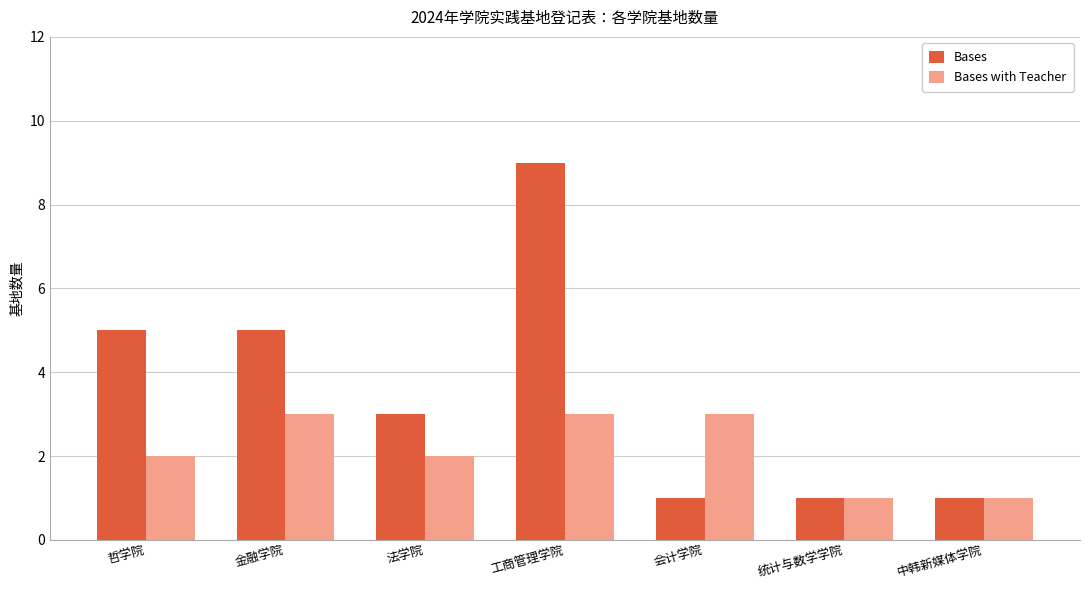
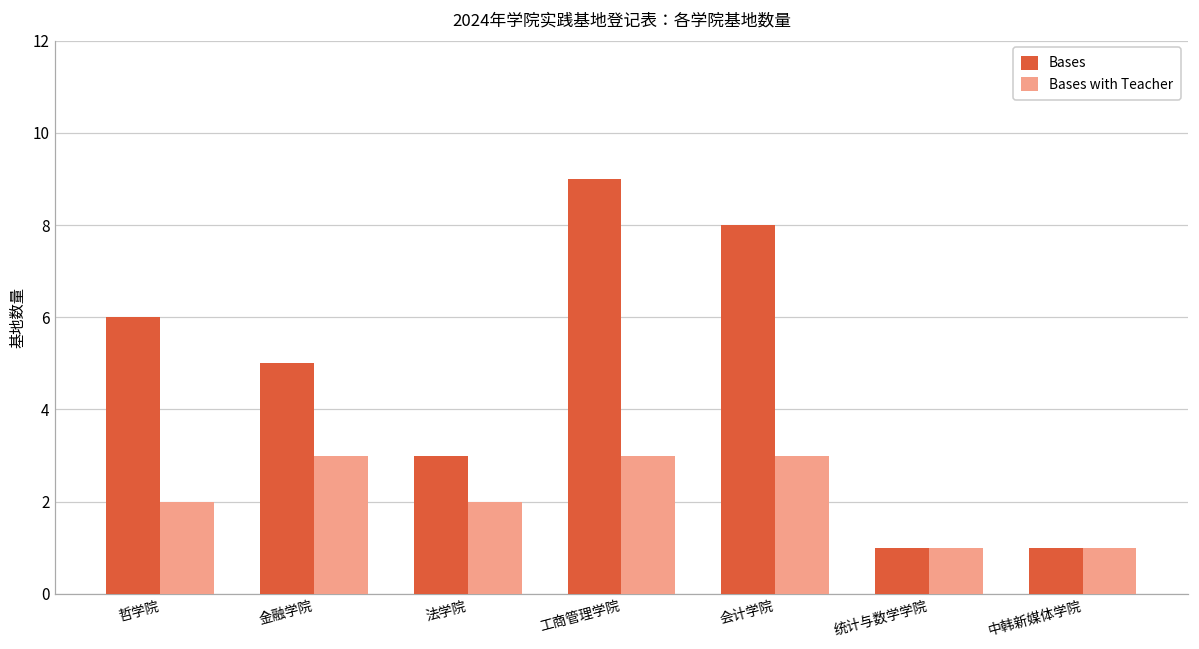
Bases, 哲学院: 5 -> 6
Bases, 会计学院: 1 -> 8
